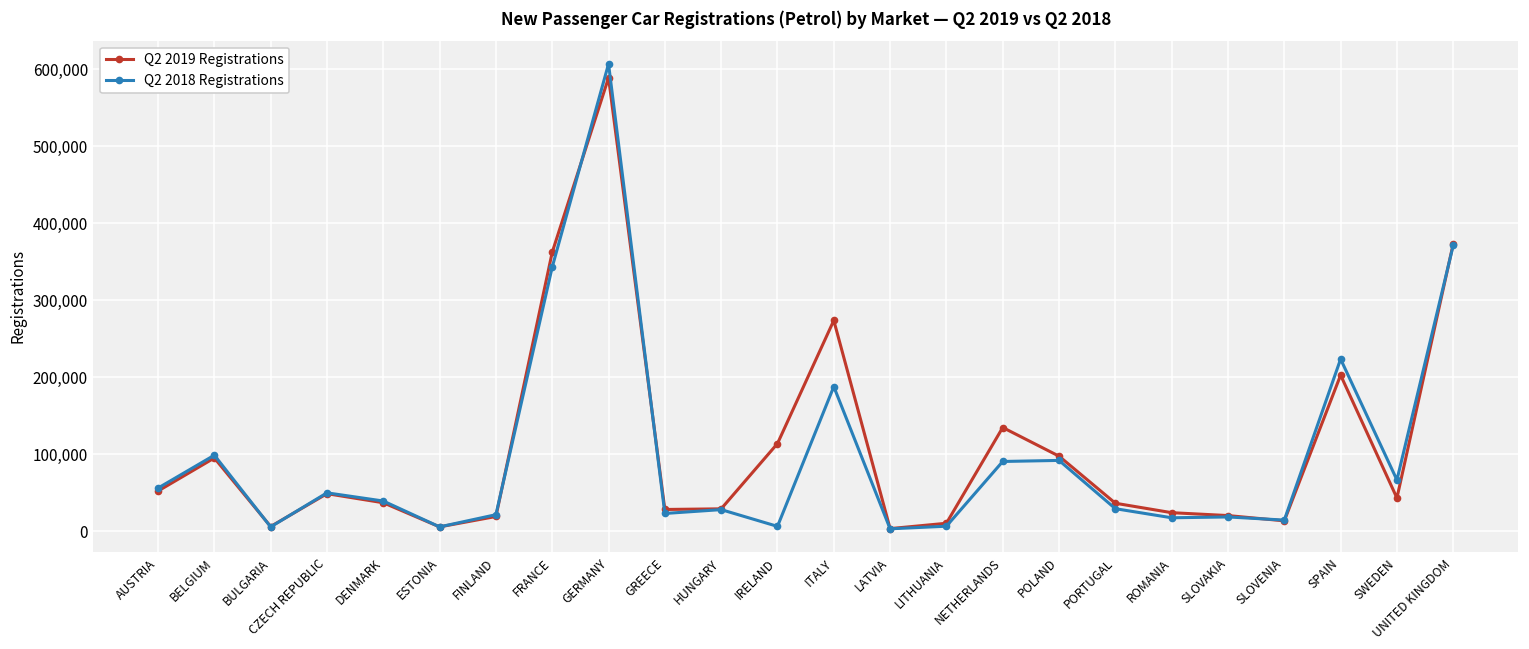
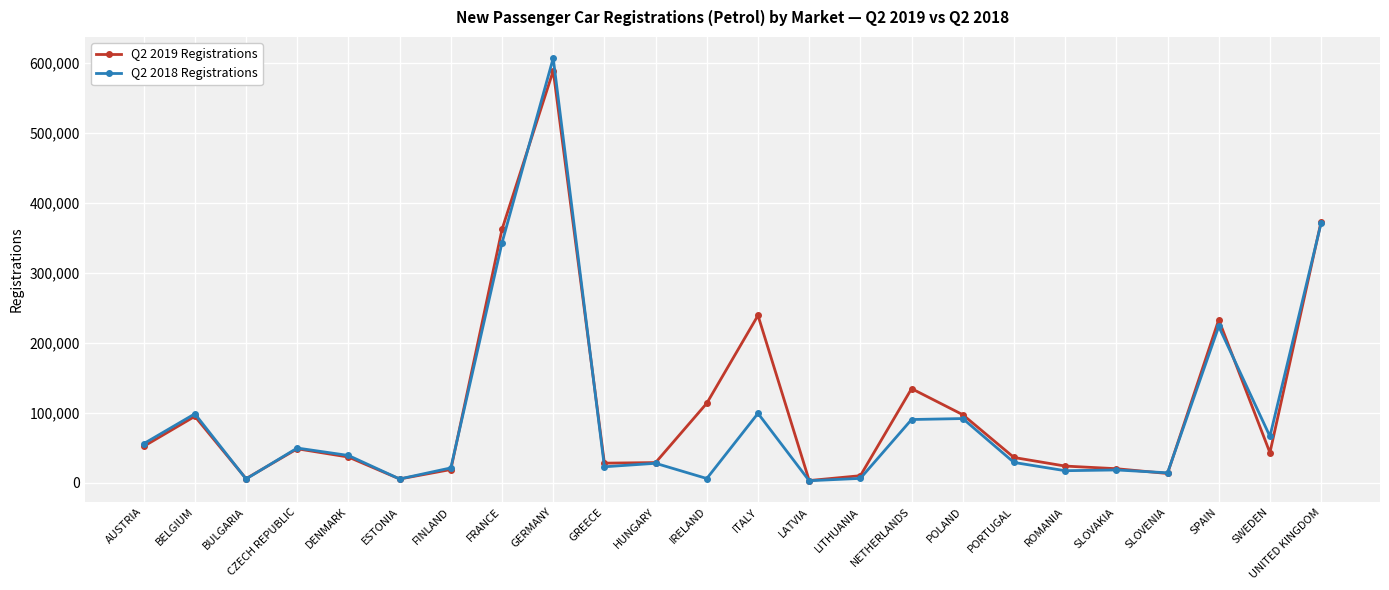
Q2 2019 Registrations, ITALY: 270,000 -> 240,000
Q2 2018 Registrations, ITALY: 190,000 -> 100,000
Q2 2019 Registrations, SPAIN: 200,000 -> 230,000
